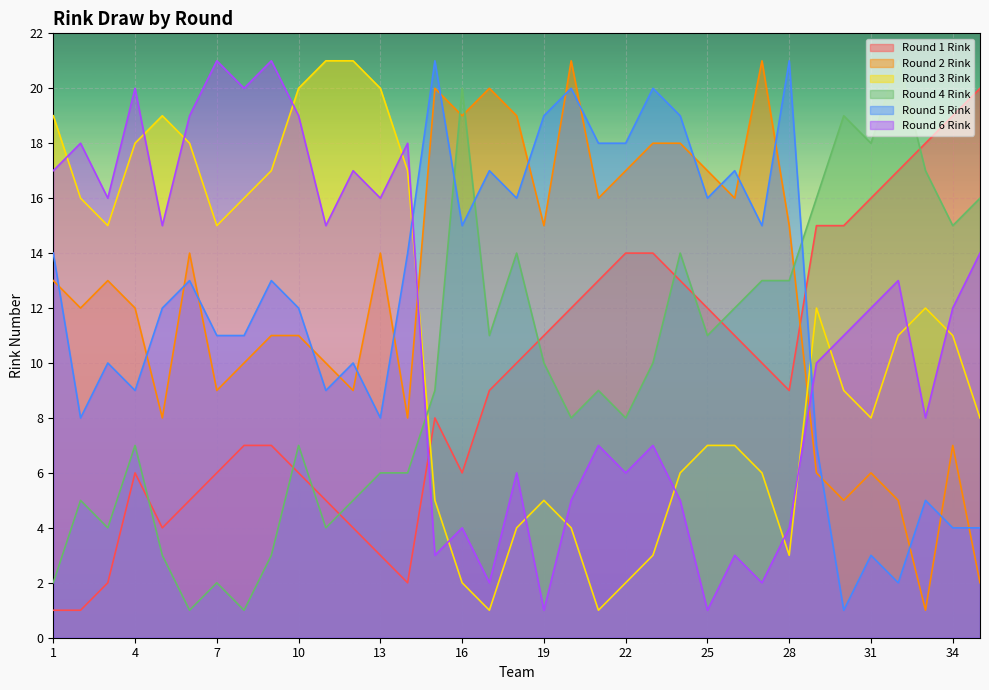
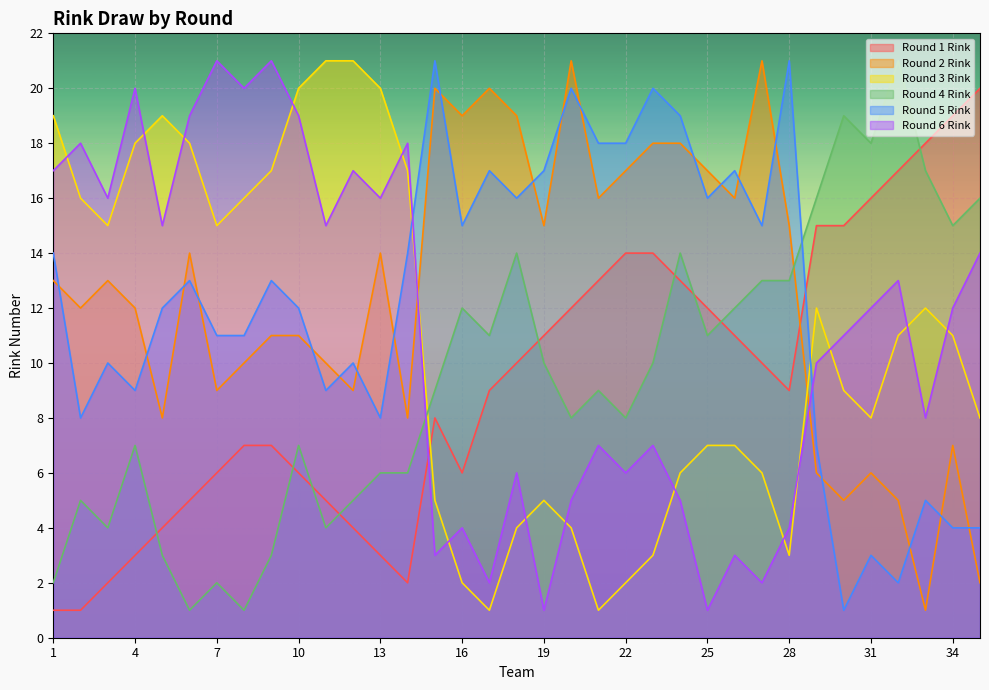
Round 1 Rink, 4: 6 -> 3
Round 4 Rink, 16: 20 -> 12
Round 5 Rink, 19: 19 -> 17
